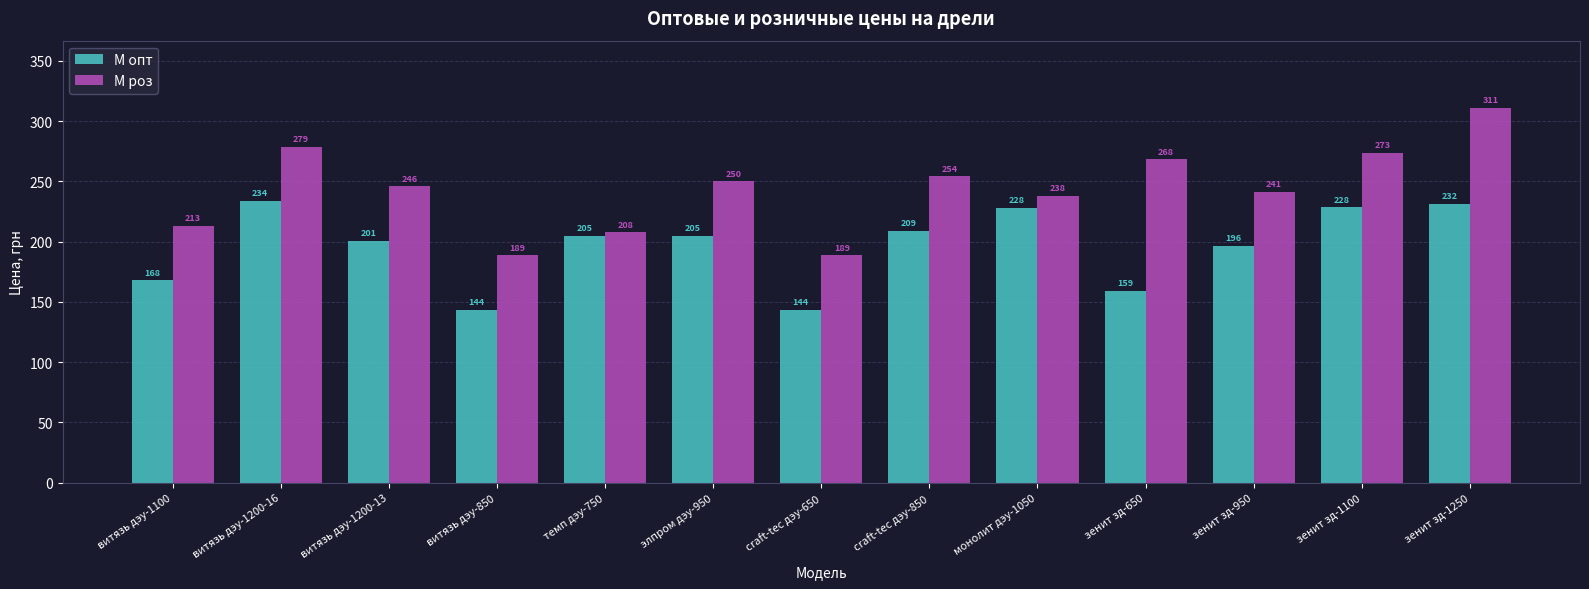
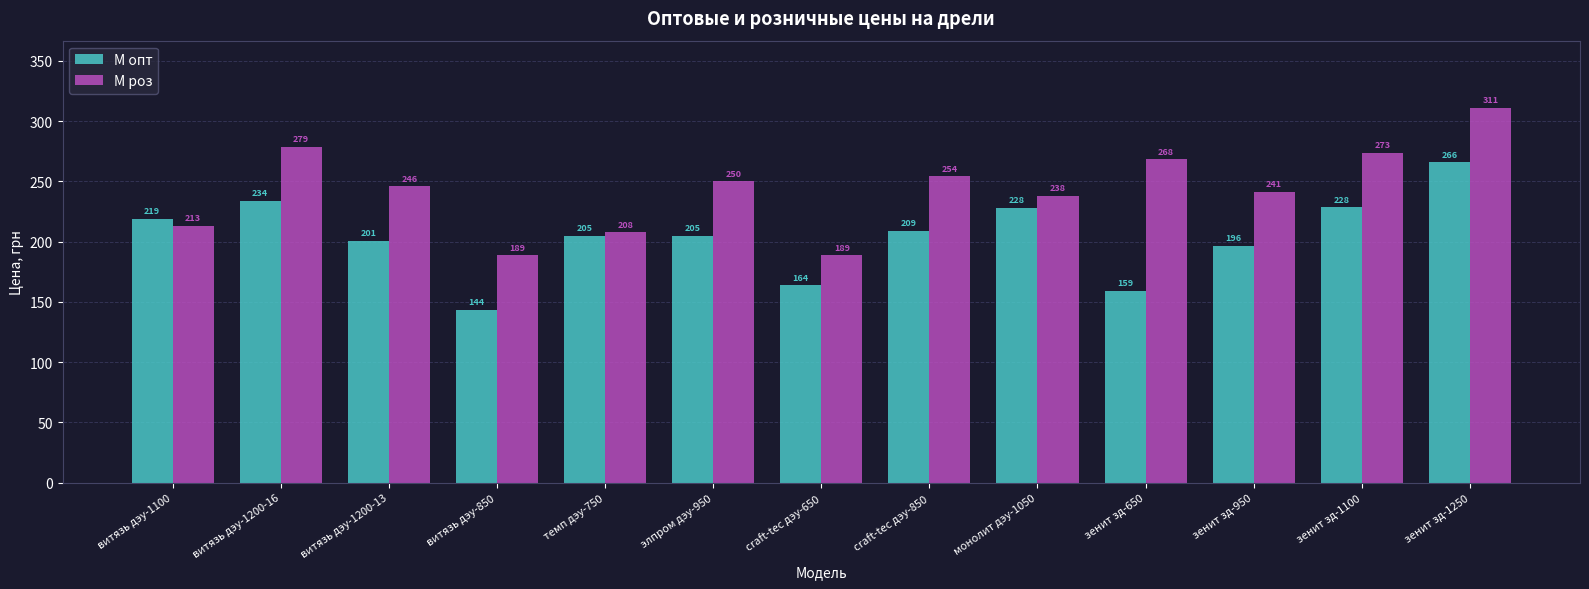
М опт, витязь дэу-1100: 168 -> 219
М опт, craft-tec дэу-650: 144 -> 164
М опт, зенит зд-1250: 232 -> 266
